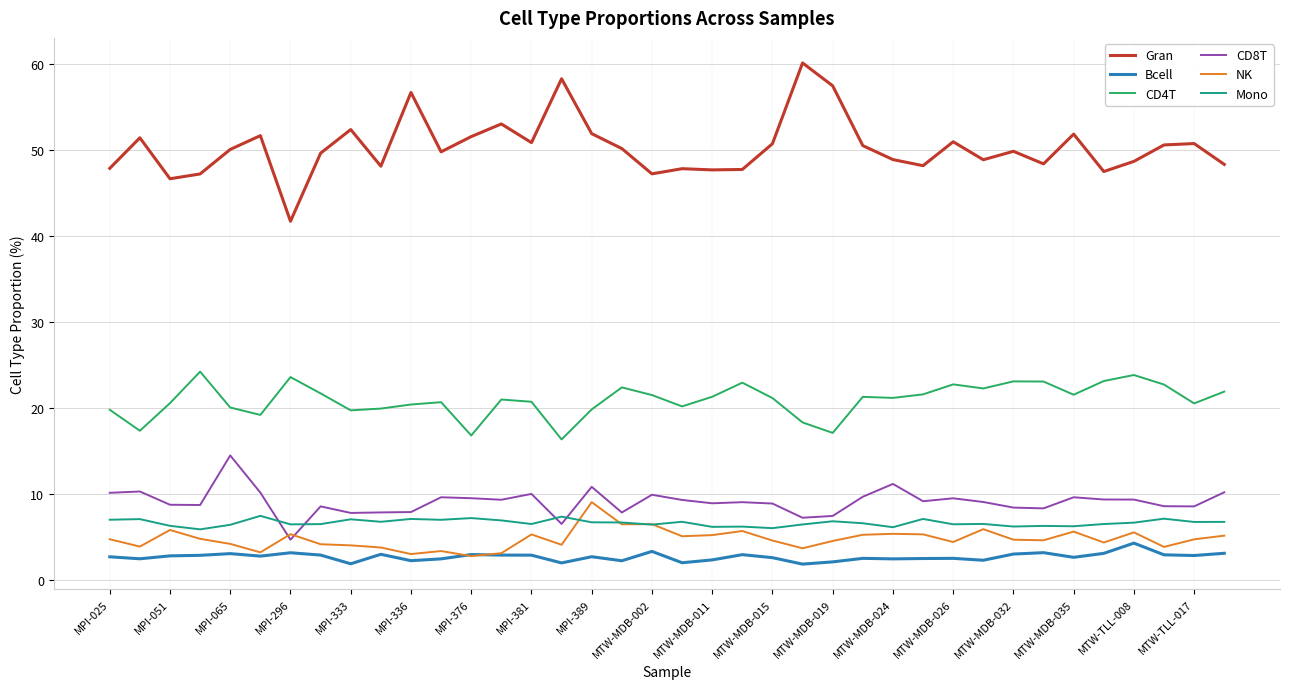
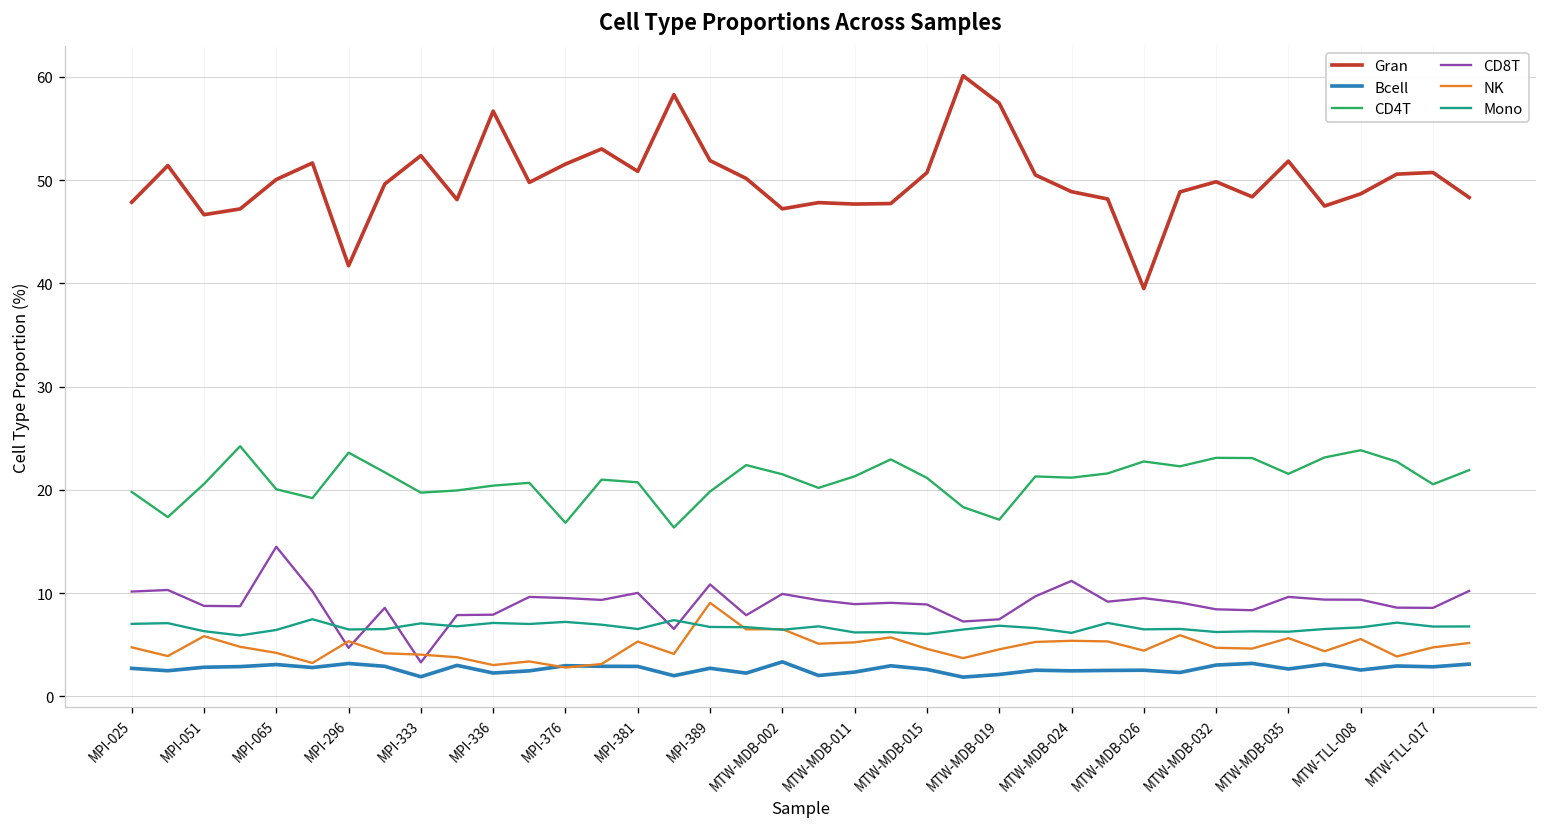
CD8T, MPI-333: 8 -> 3
Gran, MTW-MDB-026: 51 -> 40
Bcell, MTW-TLL-008: 4 -> 3
